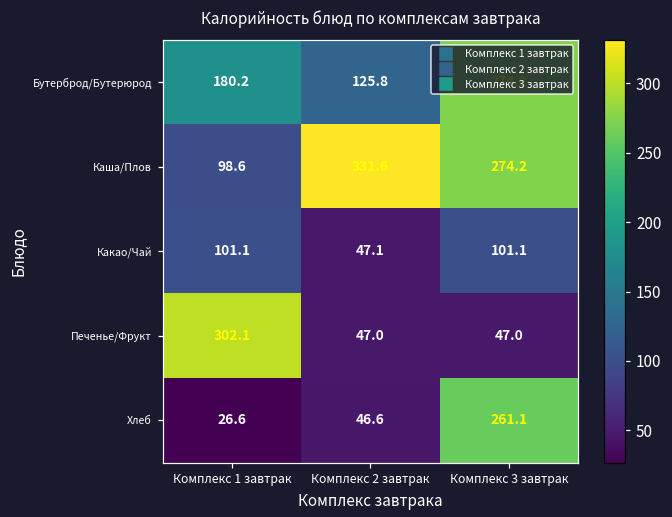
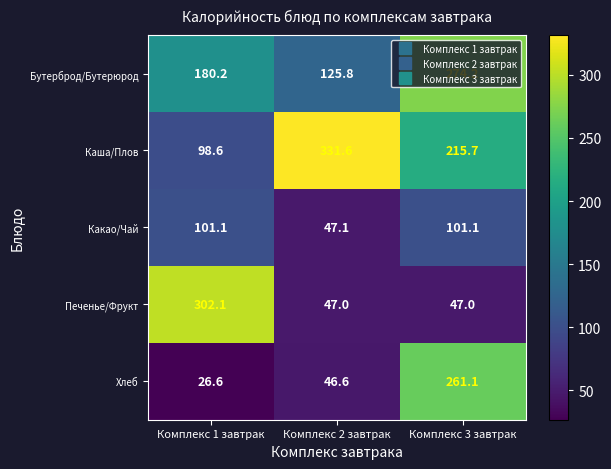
Каша/Плов, Комплекс 3 завтрак: 274.2 -> 215.7
